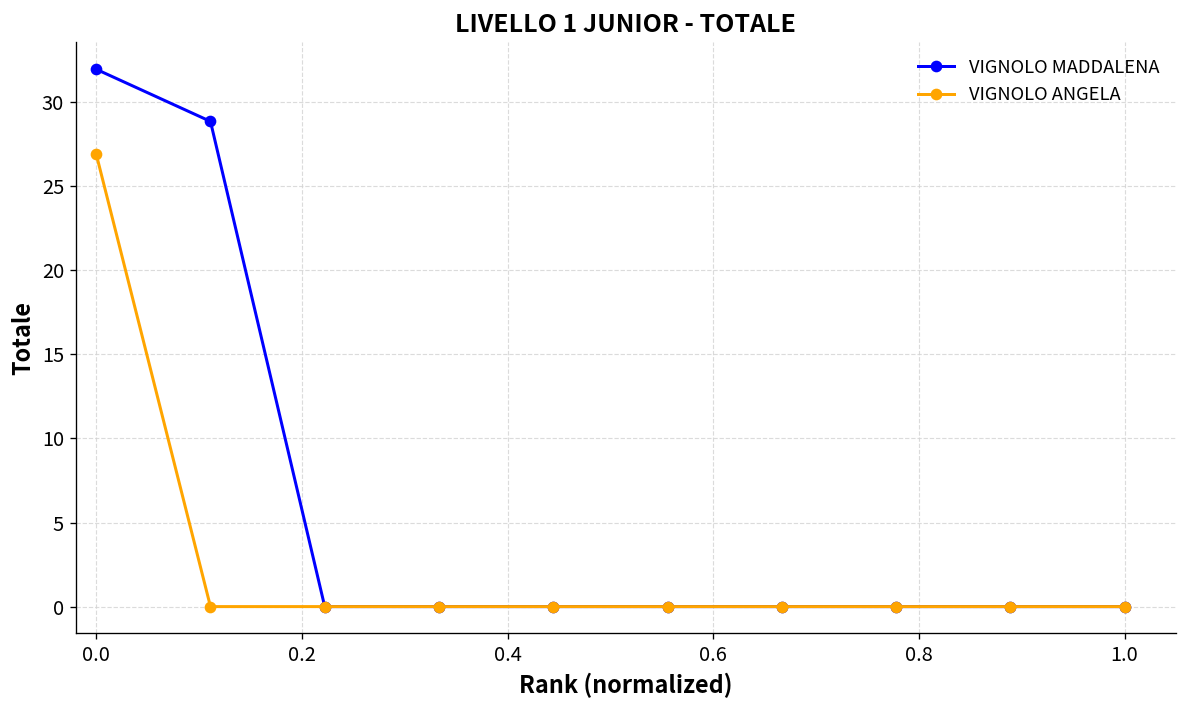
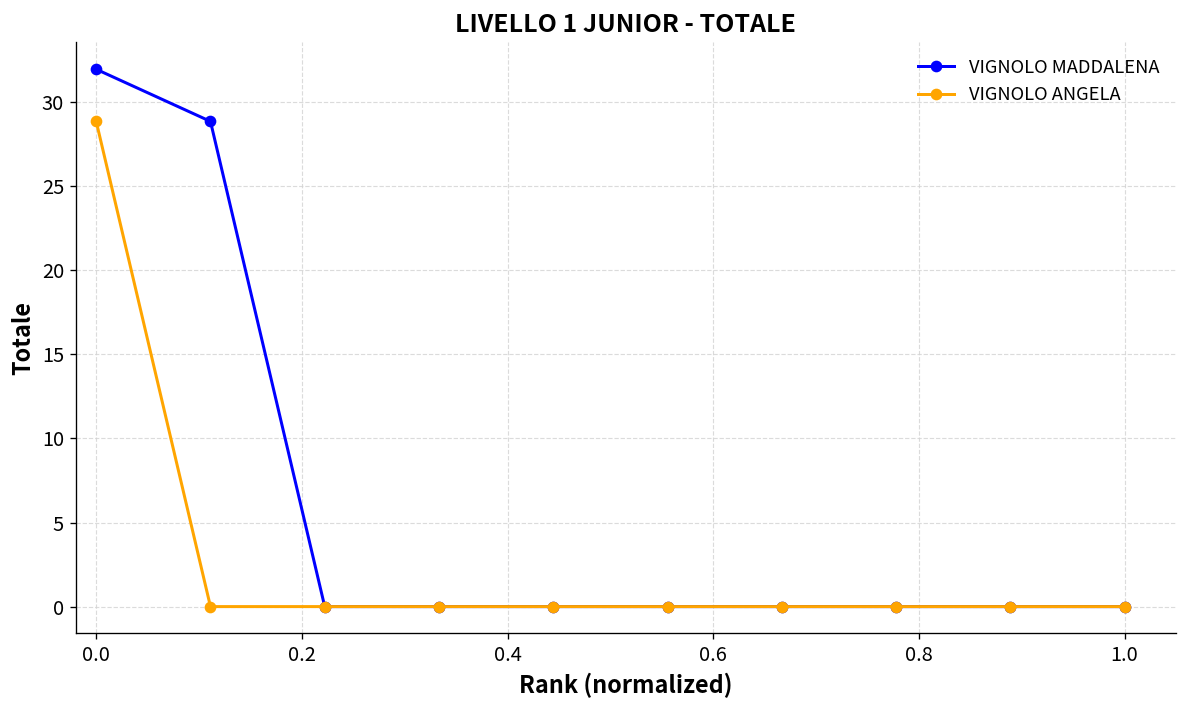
VIGNOLO ANGELA, 0.0: 26.9 -> 28.9
